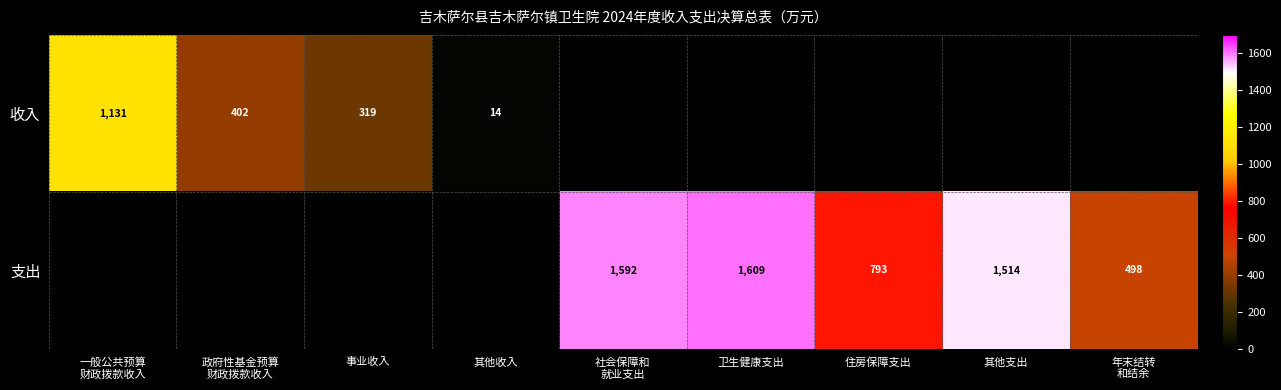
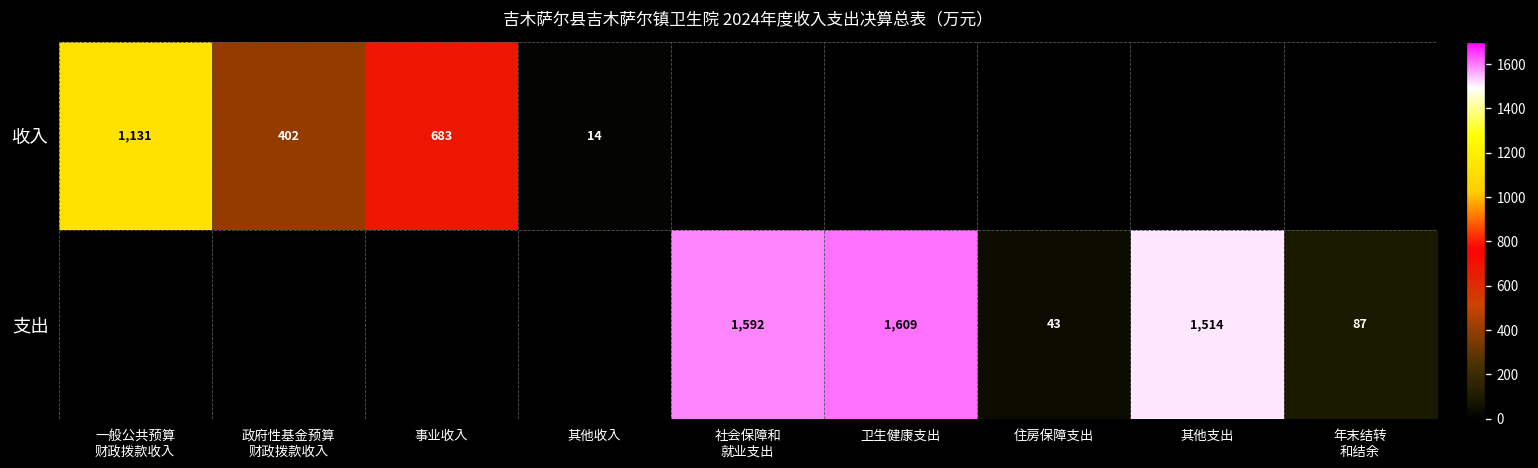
收入, 事业收入: 319 -> 683
支出, 住房保障支出: 793 -> 43
支出, 年末结转 和结余: 498 -> 87
